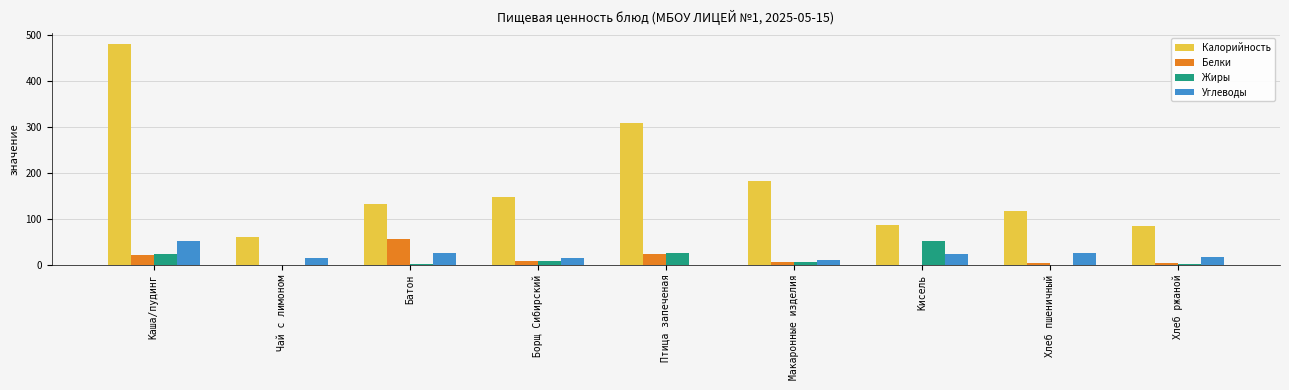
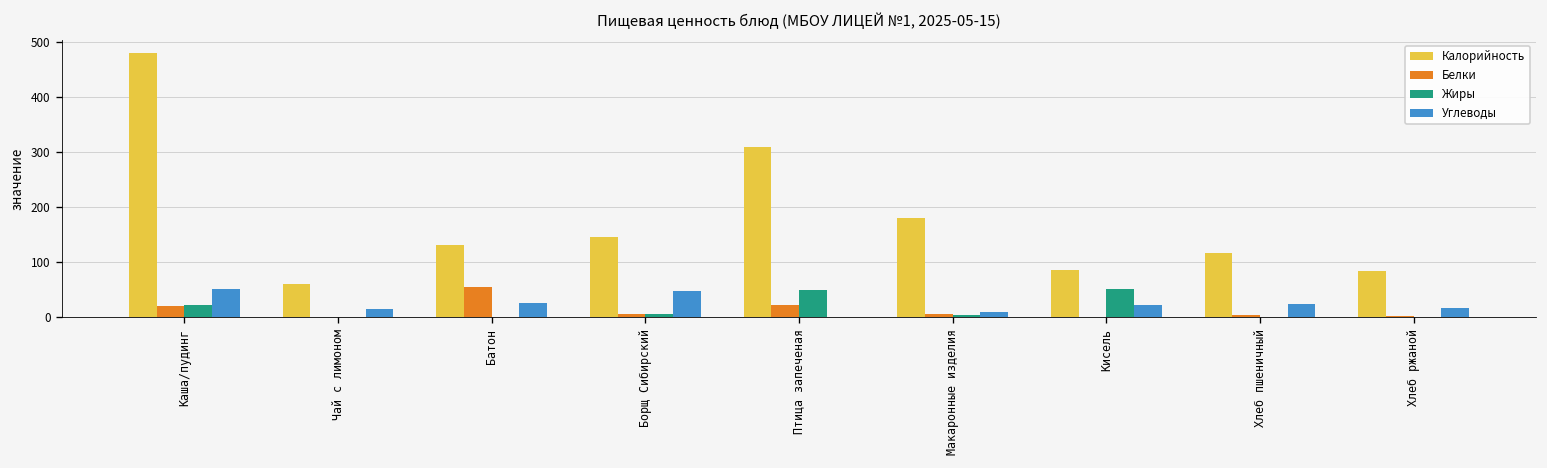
Углеводы, Борщ Сибирский: 10 -> 50
Жиры, Птица запеченая: 30 -> 50
